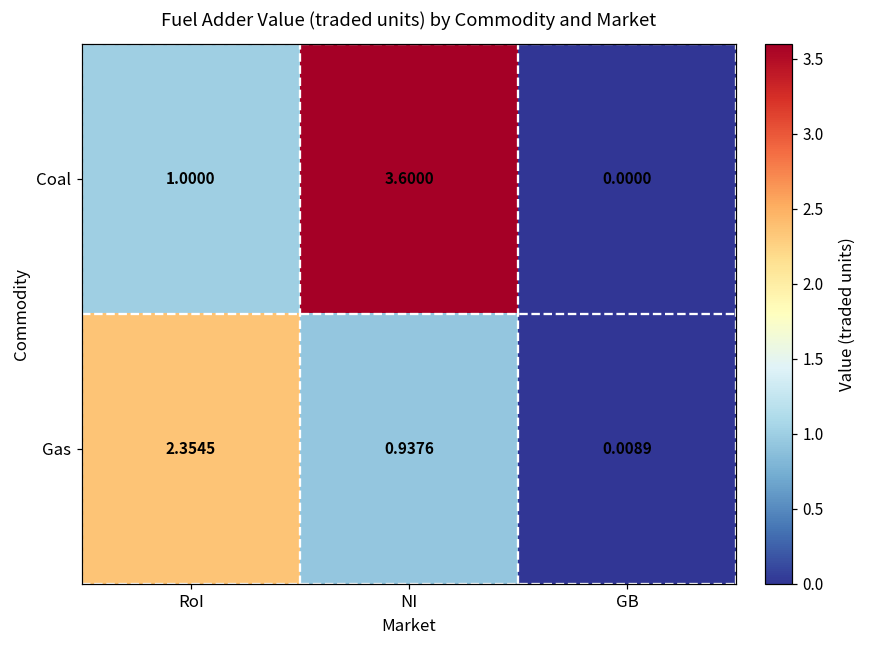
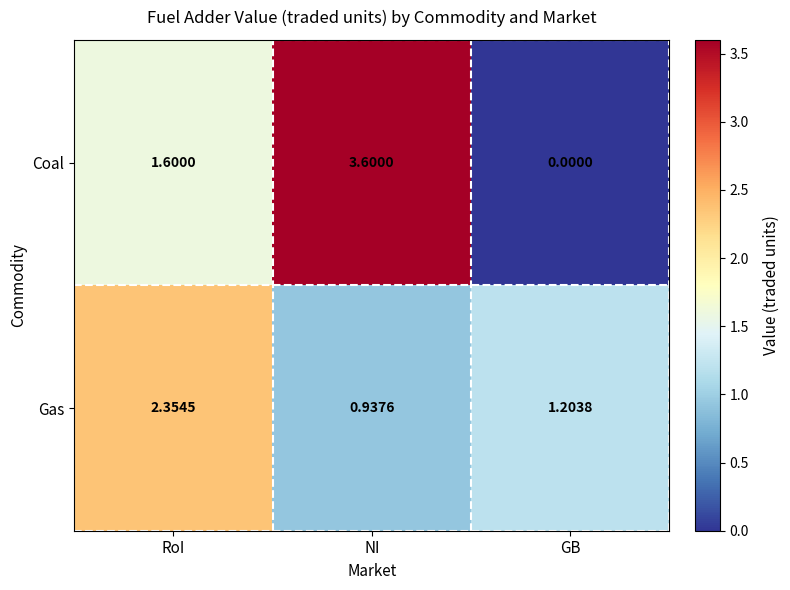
Coal, RoI: 1.0000 -> 1.6000
Gas, GB: 0.0089 -> 1.2038
